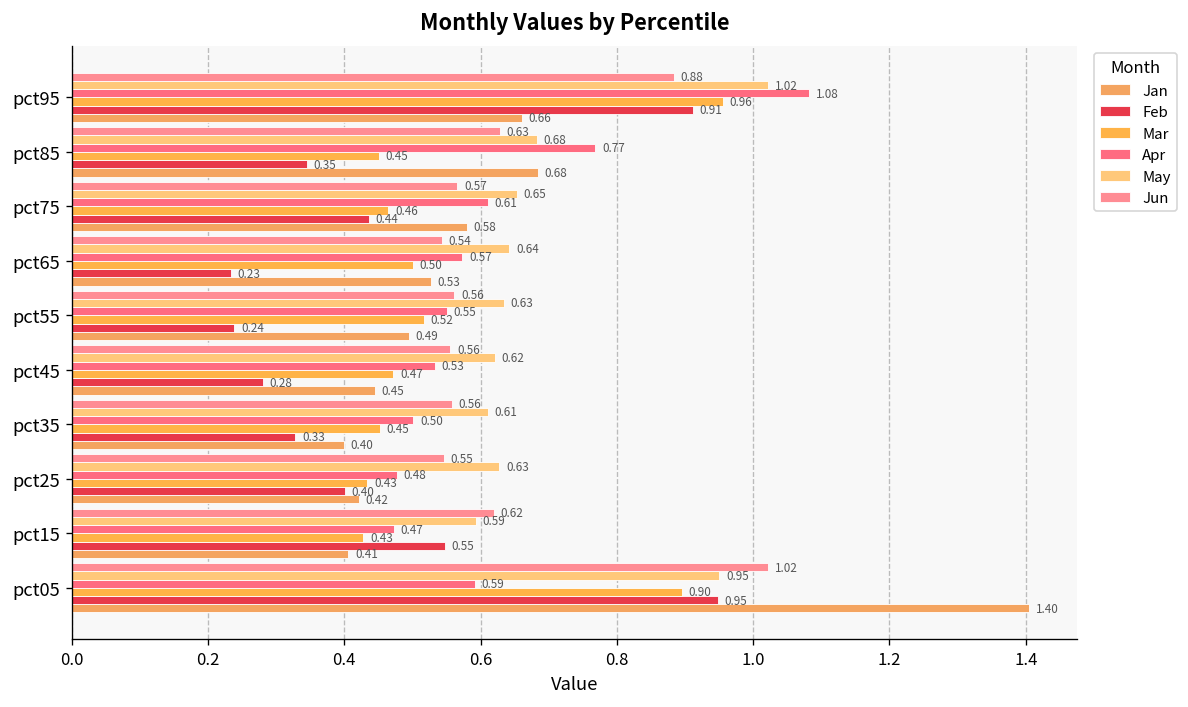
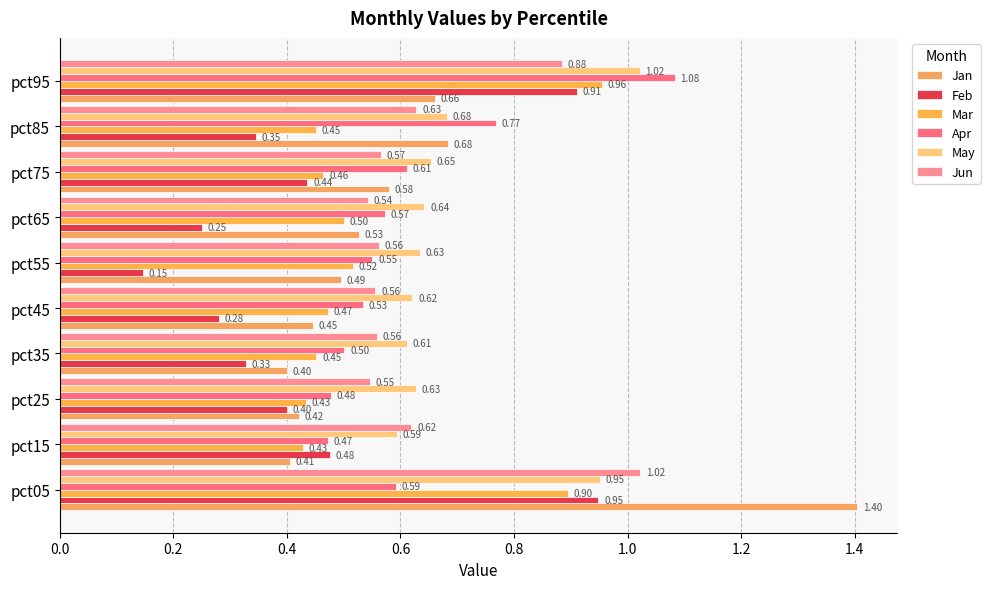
Feb, pct65: 0.23 -> 0.25
Feb, pct55: 0.24 -> 0.15
Feb, pct15: 0.55 -> 0.48
